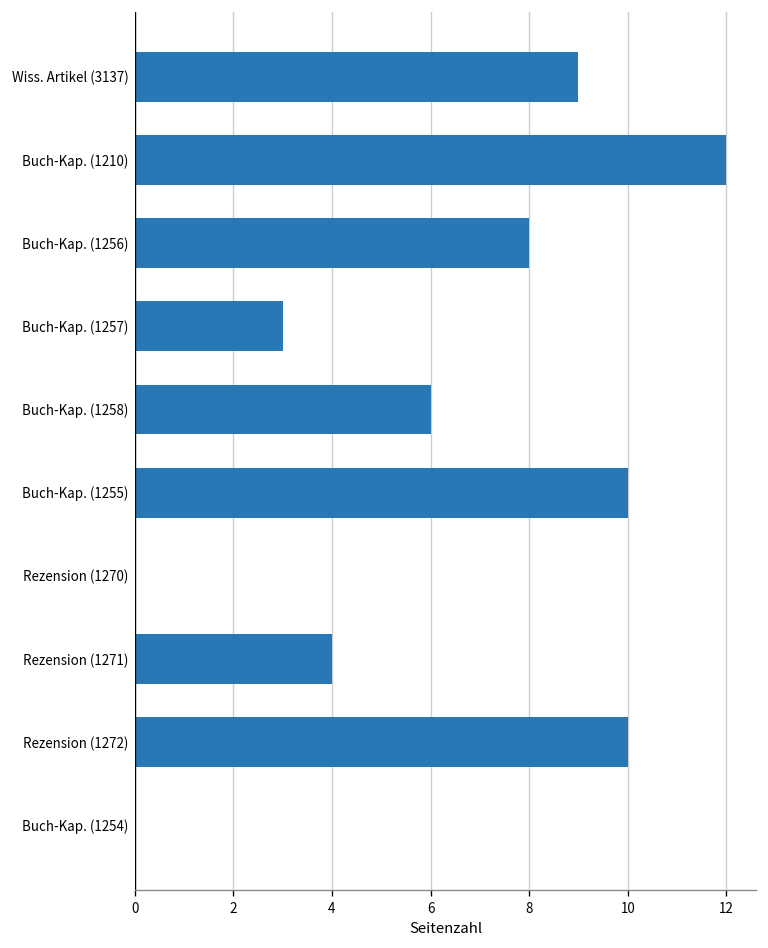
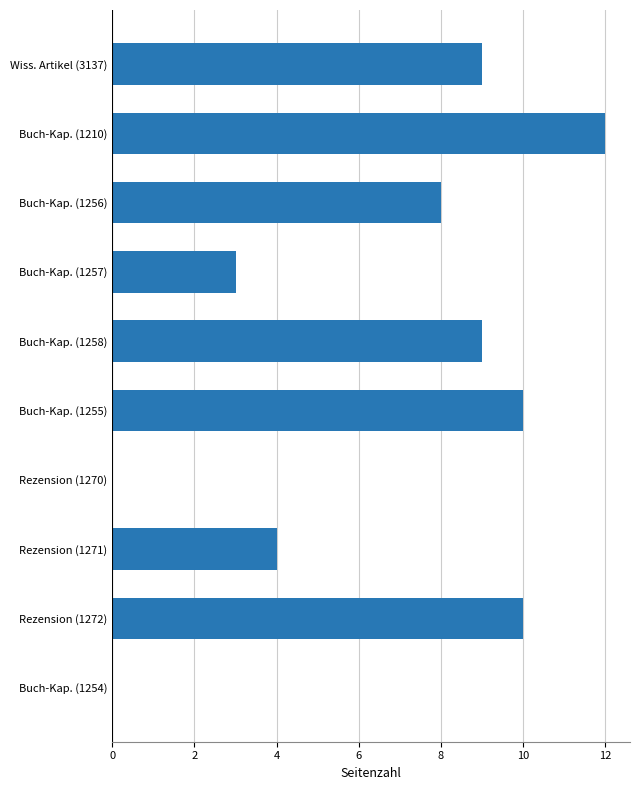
Buch-Kap. (1258): 6 -> 9
